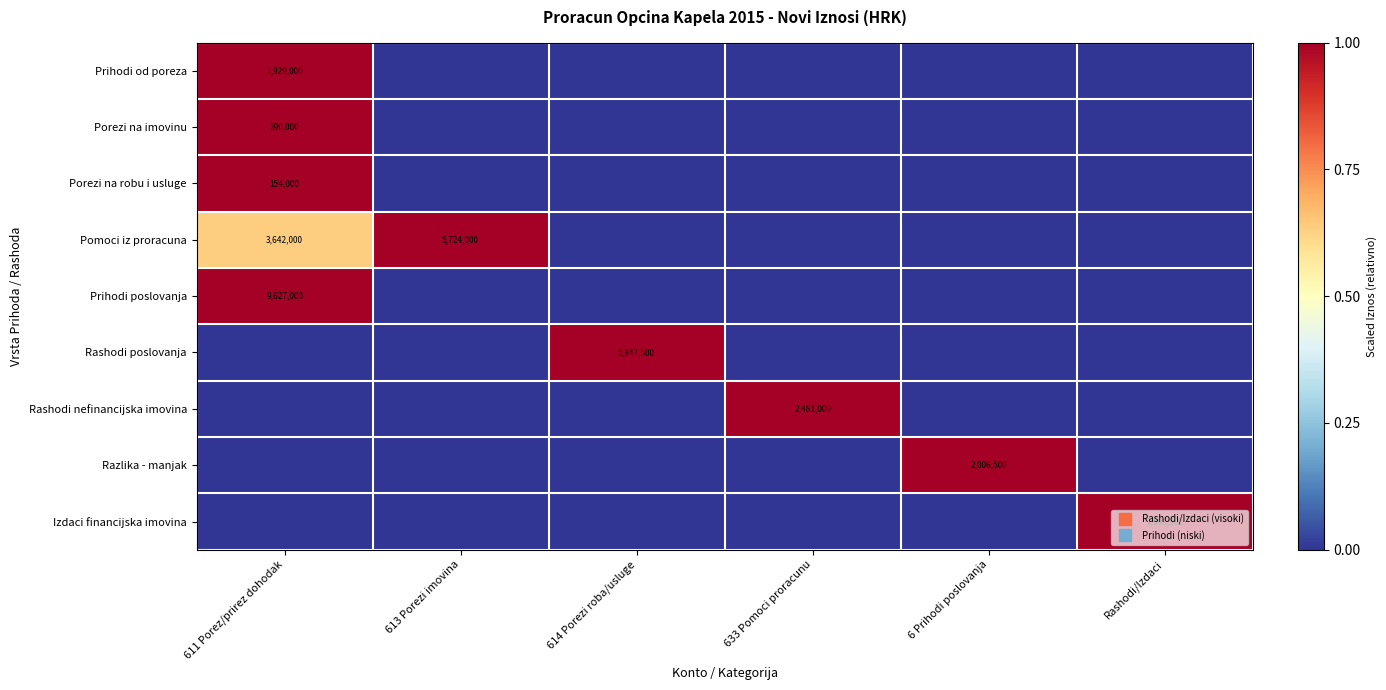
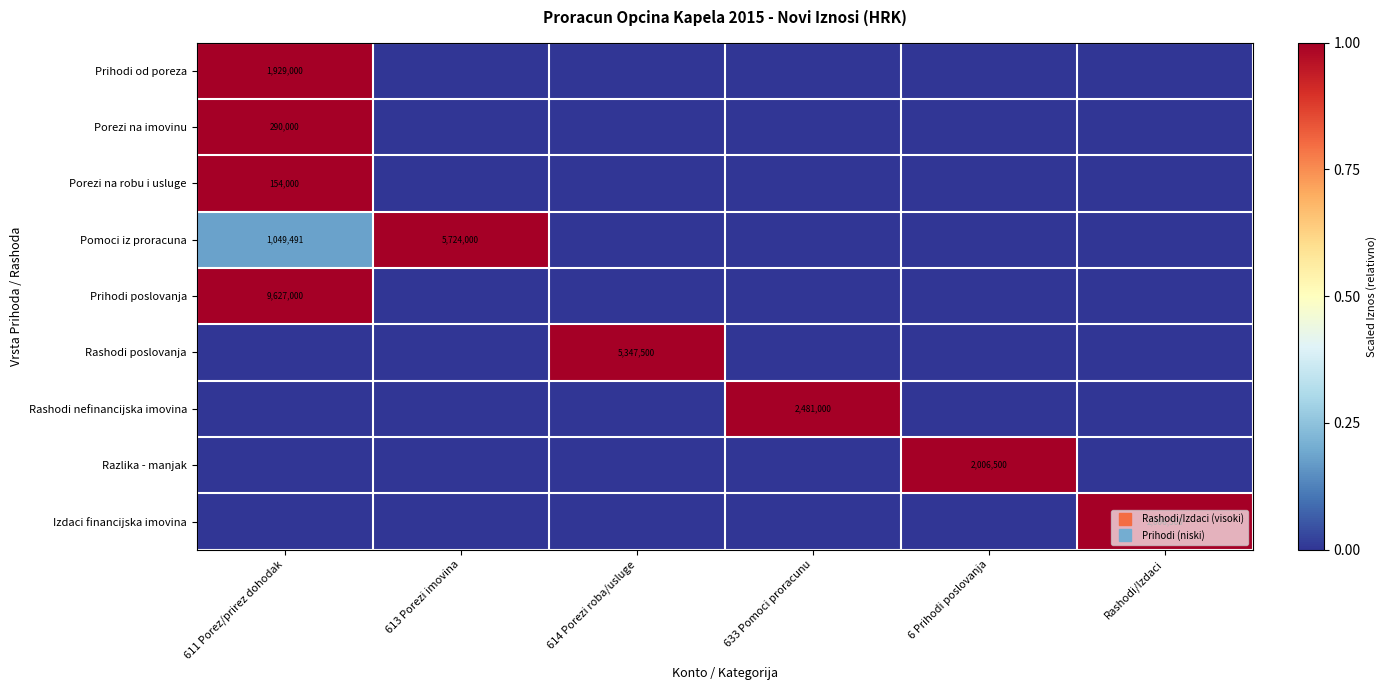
Pomoci iz proracuna, 611 Porez/prirez dohodak: 3,642,000 -> 1,049,491
